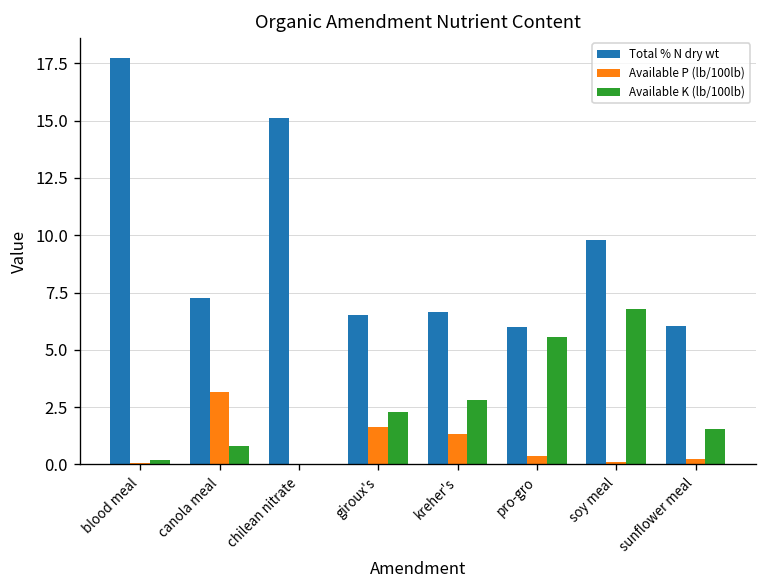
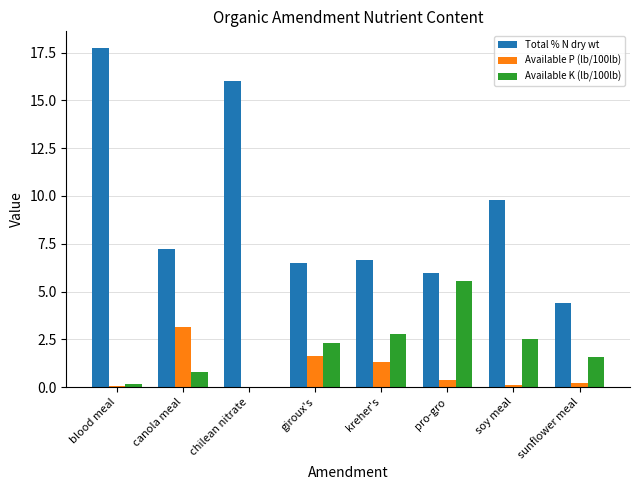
Total % N dry wt, chilean nitrate: 15.1 -> 16.0
Available K (lb/100lb), soy meal: 6.8 -> 2.5
Total % N dry wt, sunflower meal: 6.1 -> 4.4
